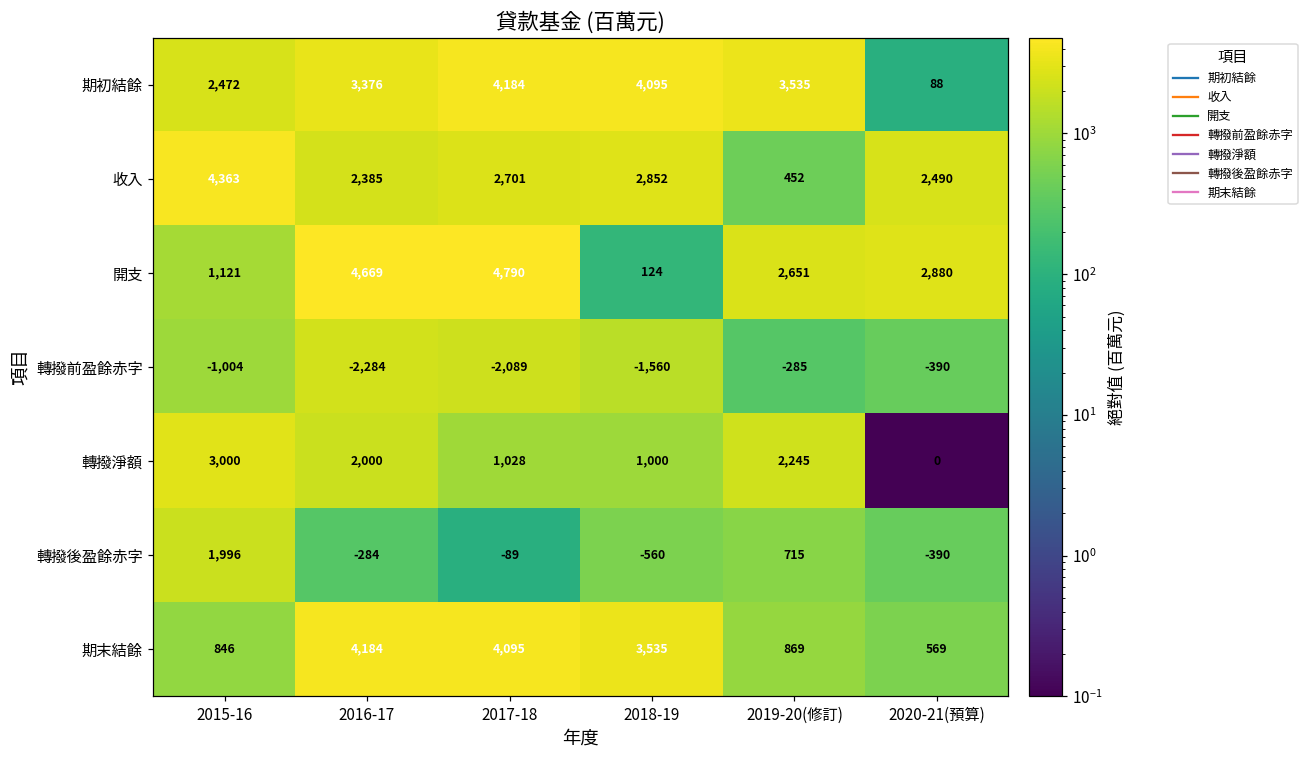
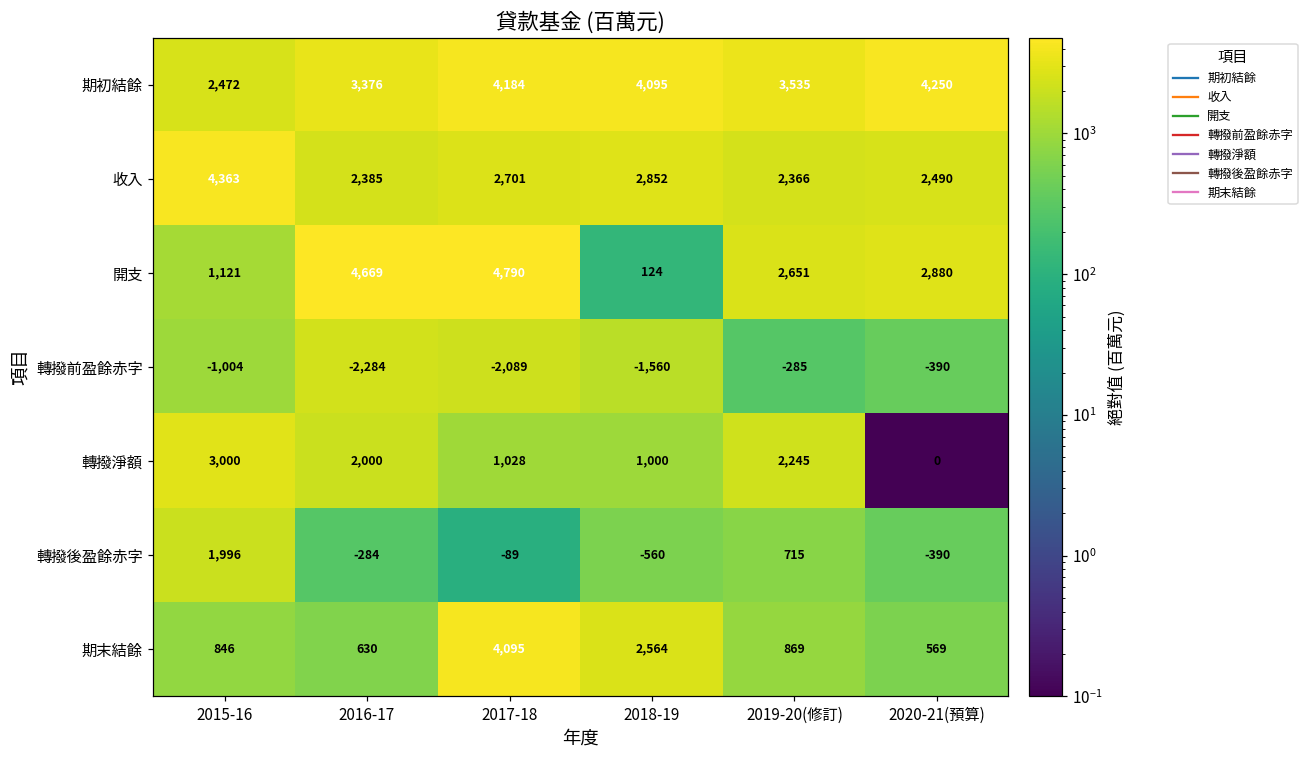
期初結餘, 2020-21(預算): 88 -> 4,250
收入, 2019-20(修訂): 452 -> 2,366
期末結餘, 2016-17: 4,184 -> 630
期末結餘, 2018-19: 3,535 -> 2,564
